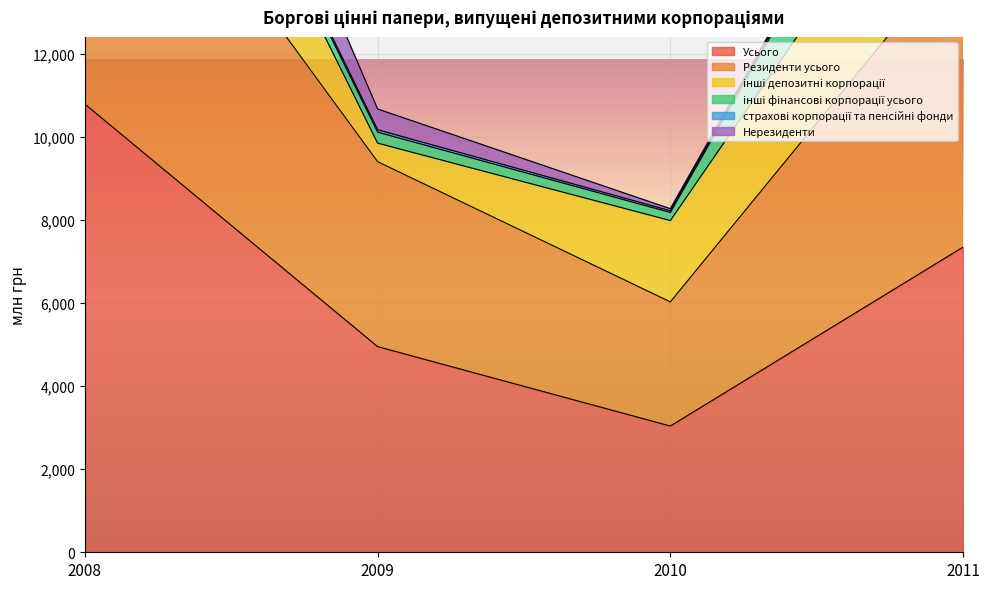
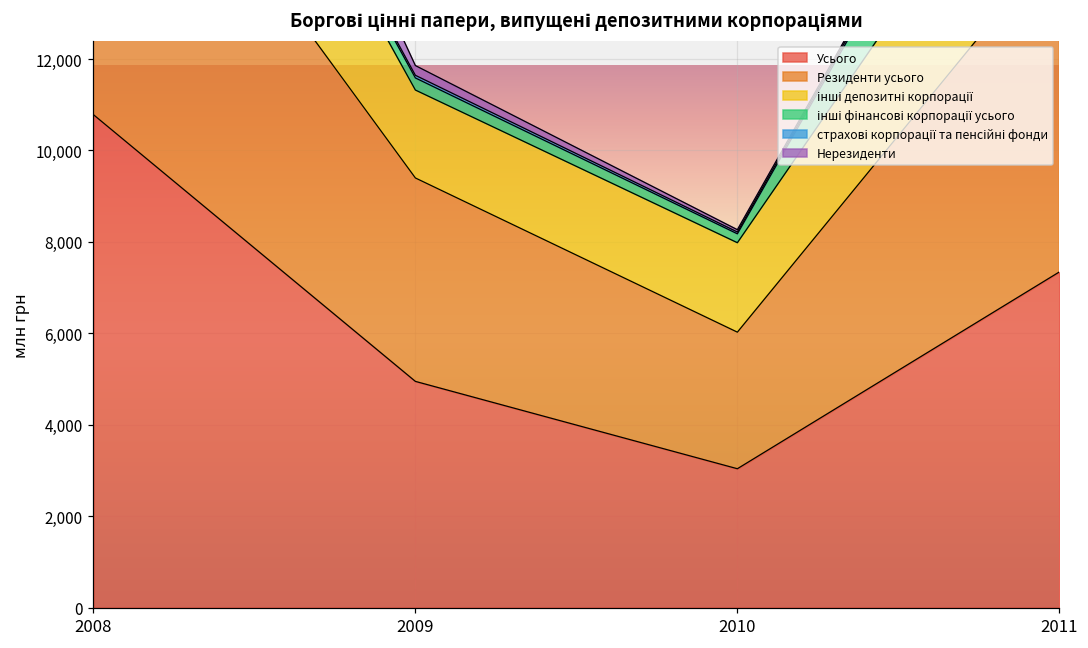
інші депозитні корпорації, 2009: 400 -> 1,900
Нерезиденти, 2009: 500 -> 200
